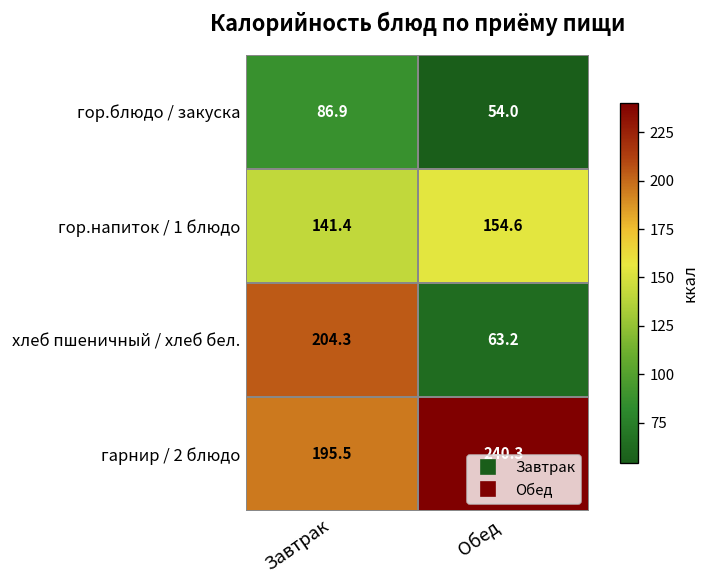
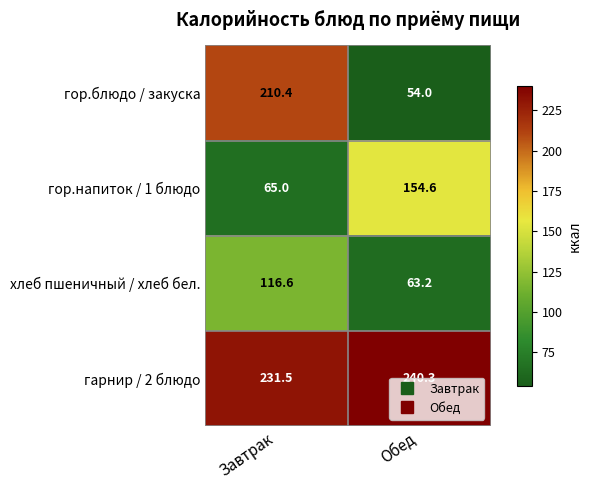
гор.блюдо / закуска, Завтрак: 86.9 -> 210.4
гор.напиток / 1 блюдо, Завтрак: 141.4 -> 65.0
хлеб пшеничный / хлеб бел., Завтрак: 204.3 -> 116.6
гарнир / 2 блюдо, Завтрак: 195.5 -> 231.5
